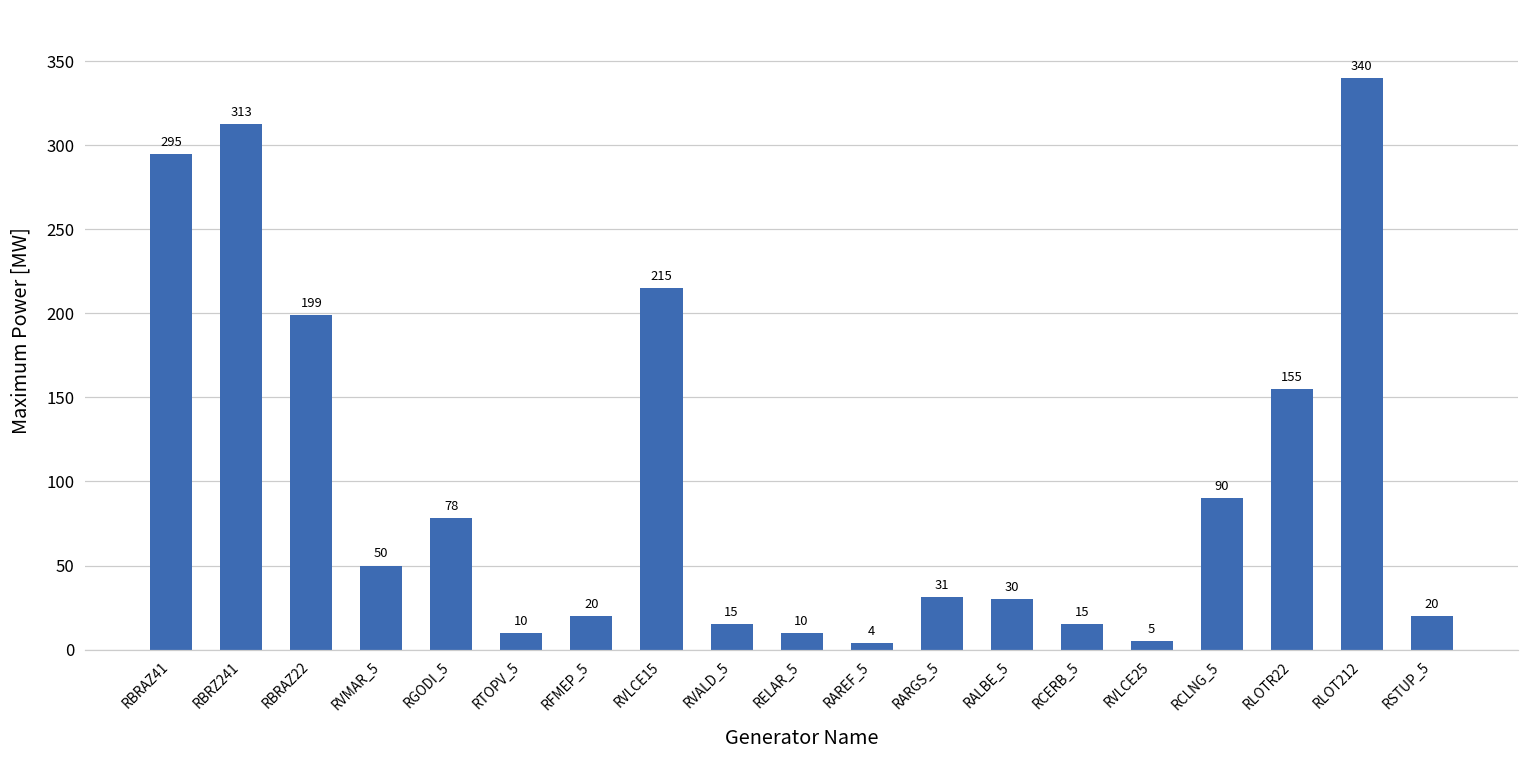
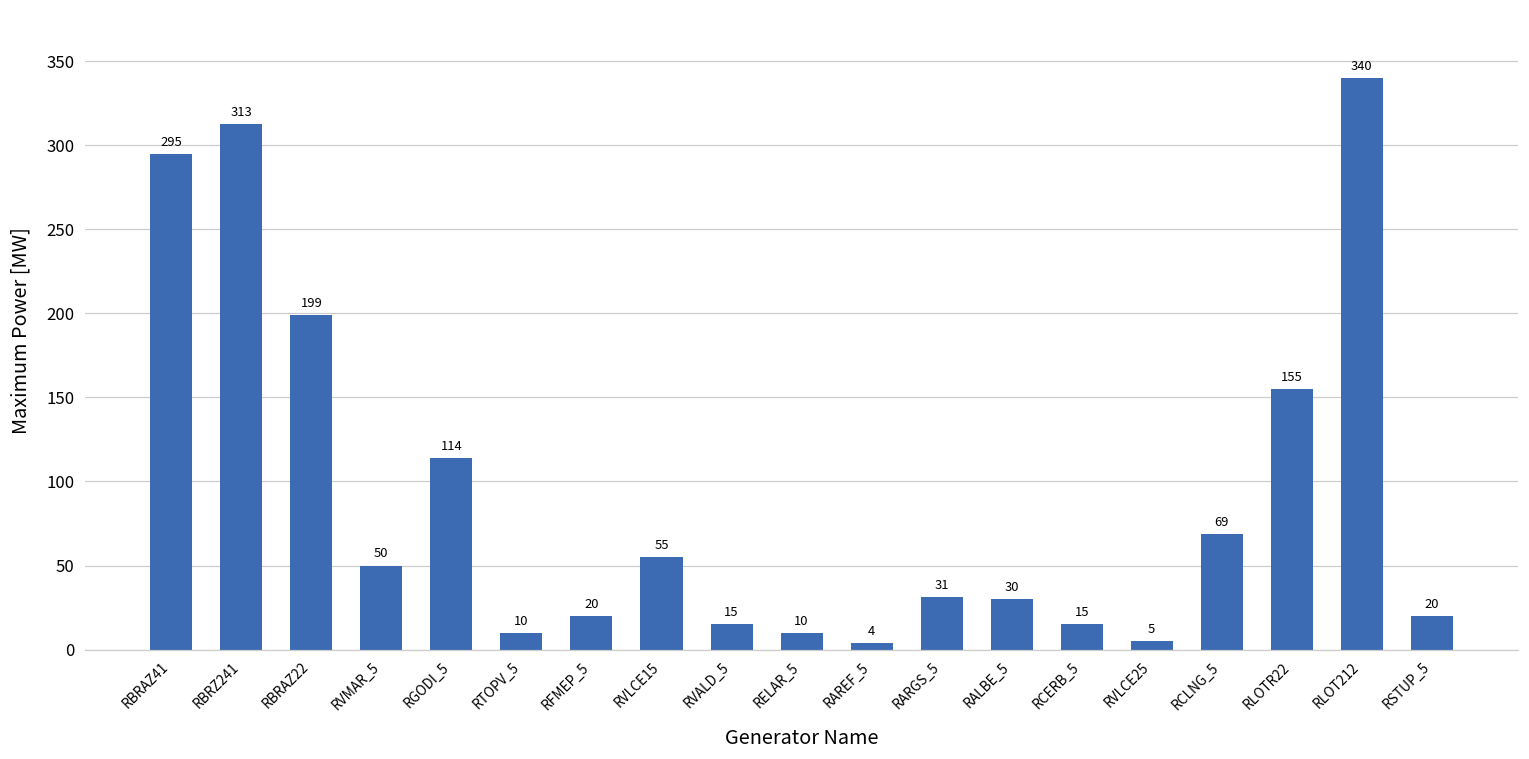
RGODI_5: 78 -> 114
RVLCE15: 215 -> 55
RCLNG_5: 90 -> 69
